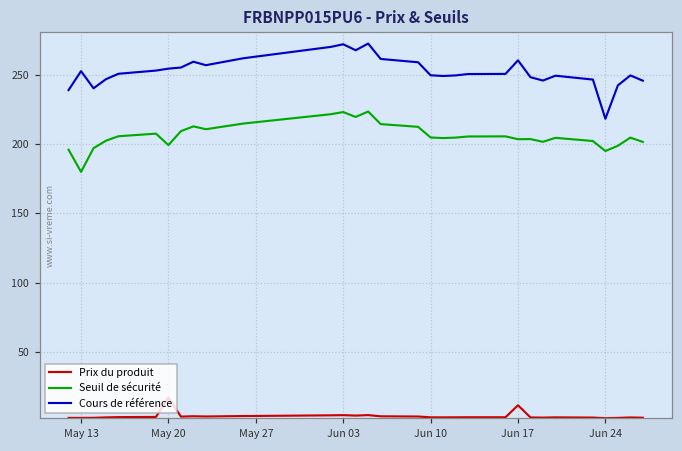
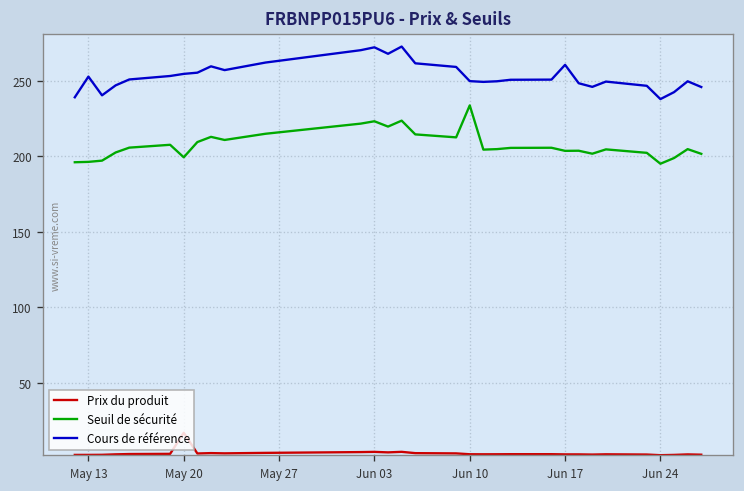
Seuil de sécurité, May 13: 180 -> 196
Seuil de sécurité, Jun 10: 205 -> 234
Prix du produit, Jun 17: 11 -> 3
Cours de référence, Jun 24: 218 -> 238
